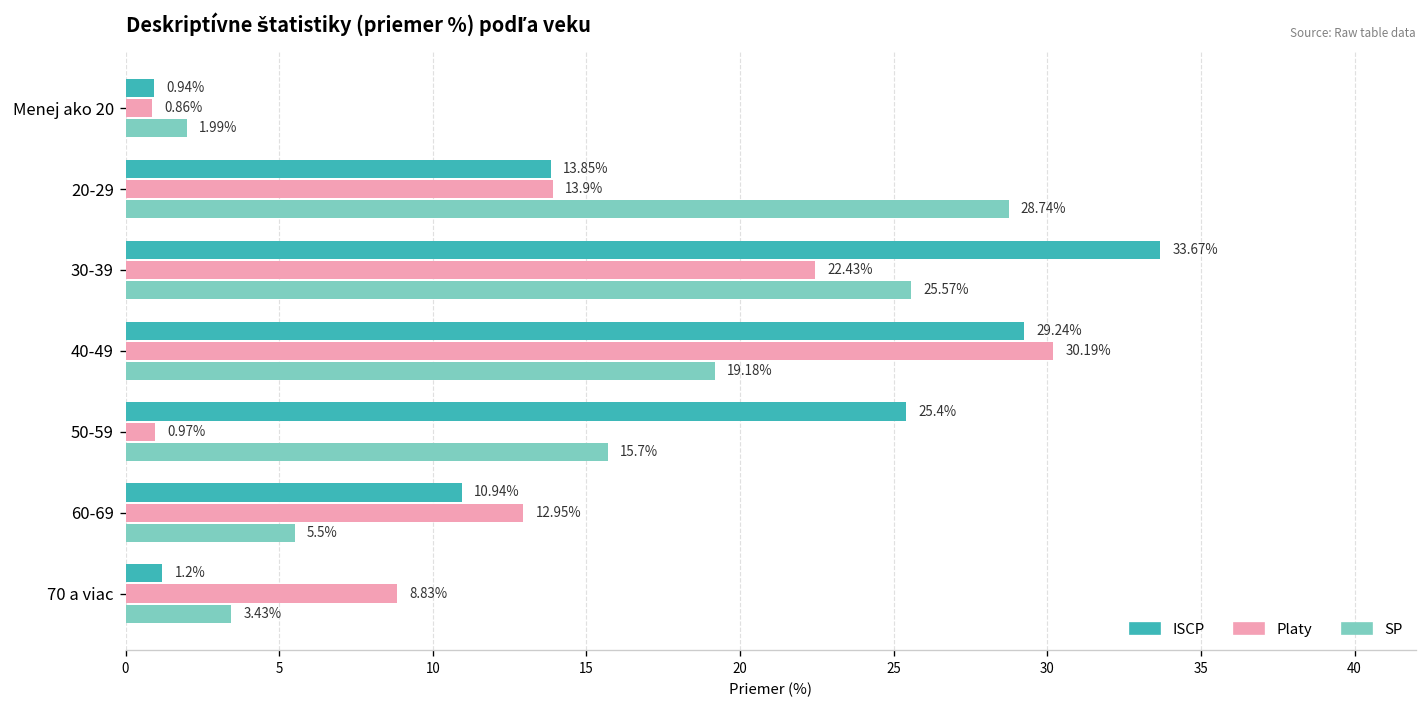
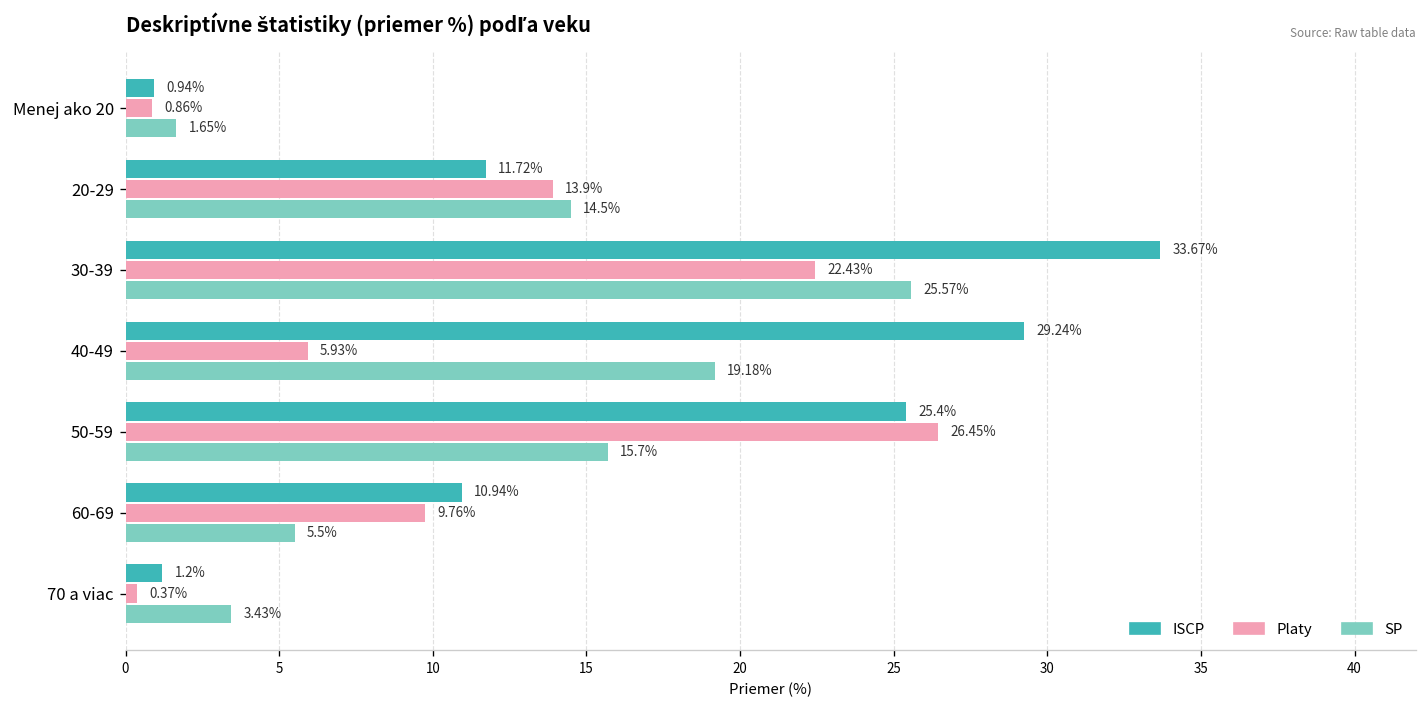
SP, Menej ako 20: 1.99% -> 1.65%
ISCP, 20-29: 13.85% -> 11.72%
SP, 20-29: 28.74% -> 14.5%
Platy, 40-49: 30.19% -> 5.93%
Platy, 50-59: 0.97% -> 26.45%
Platy, 60-69: 12.95% -> 9.76%
Platy, 70 a viac: 8.83% -> 0.37%
